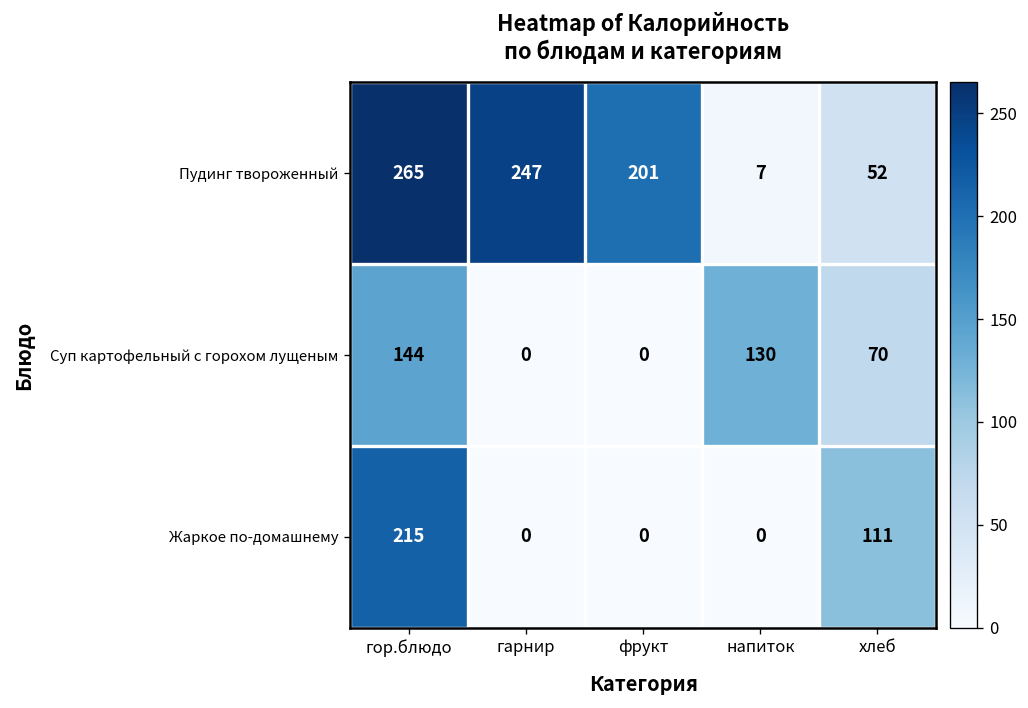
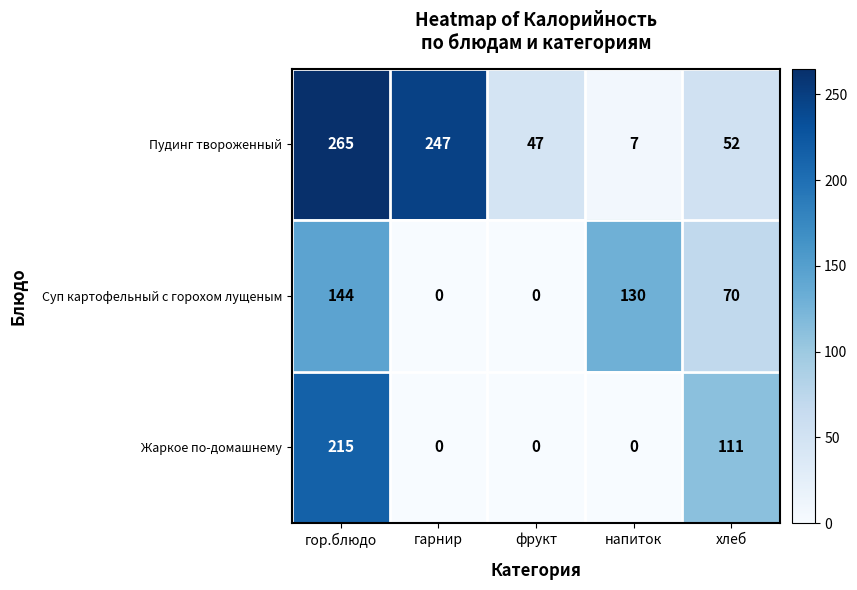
Пудинг твороженный, фрукт: 201 -> 47
